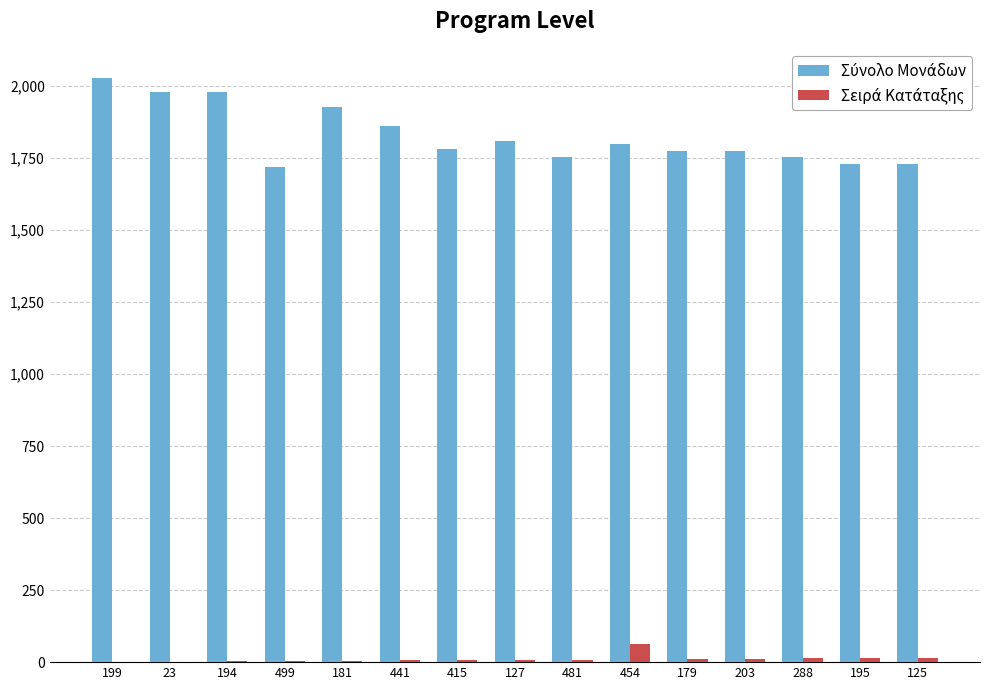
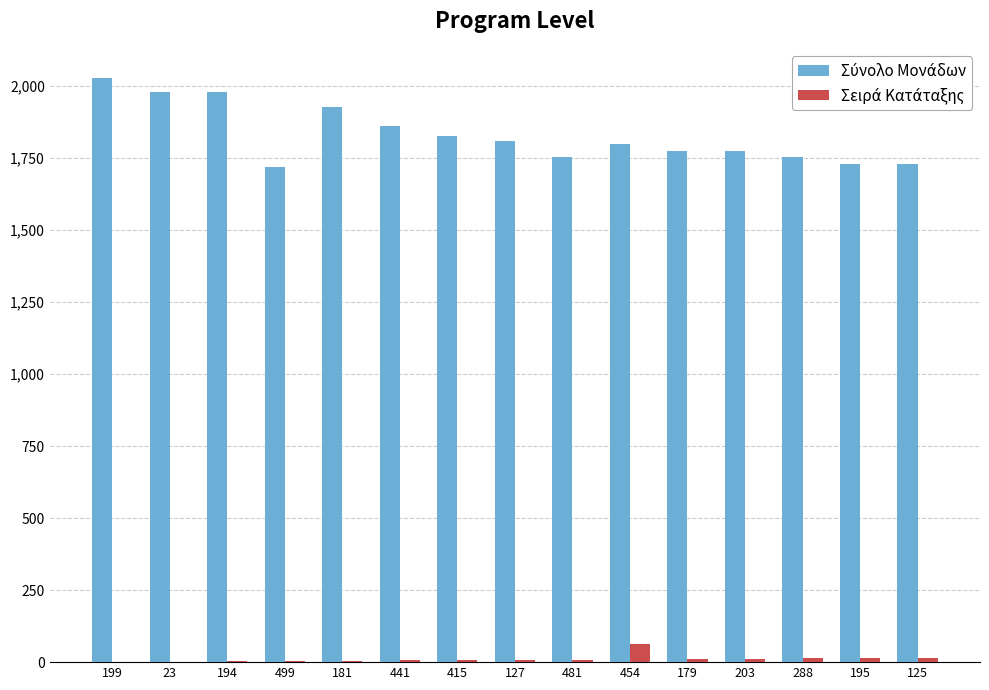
Σύνολο Μονάδων, 415: 1,780 -> 1,830
